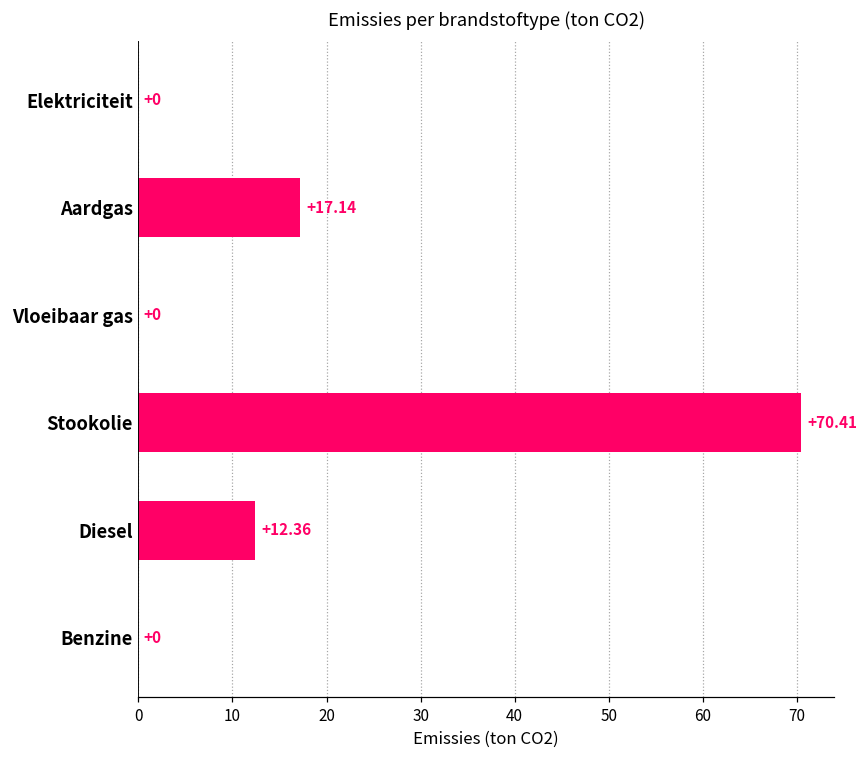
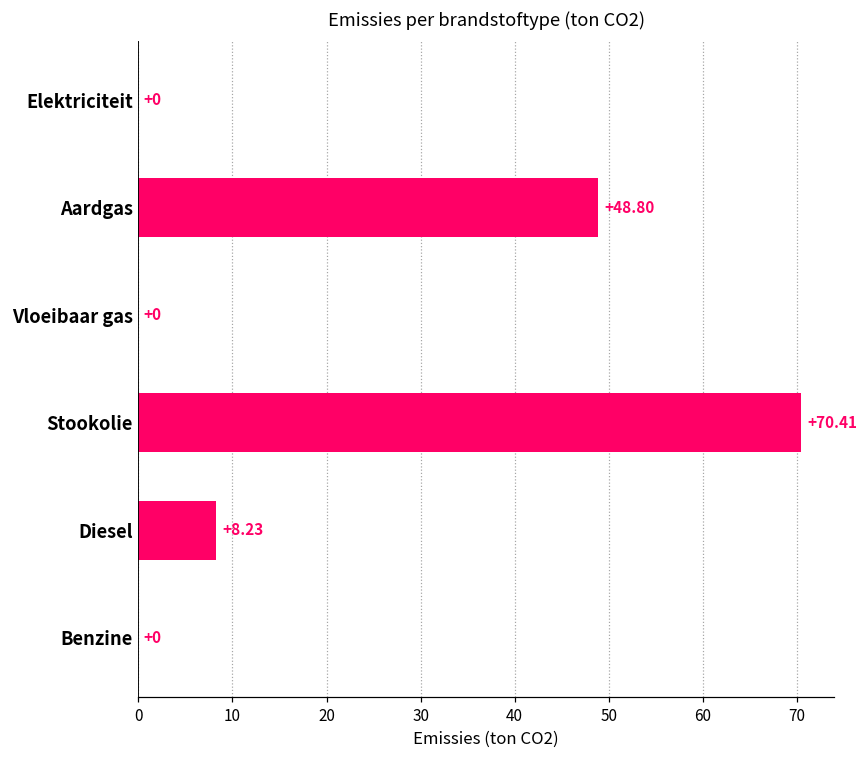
Aardgas: +17.14 -> +48.80
Diesel: +12.36 -> +8.23
